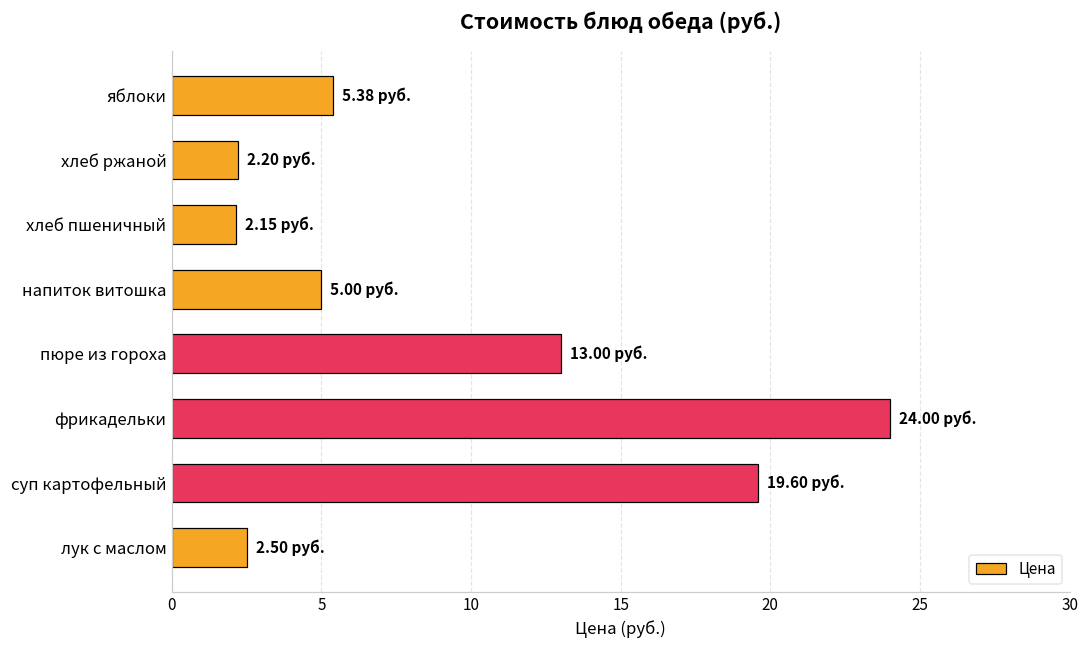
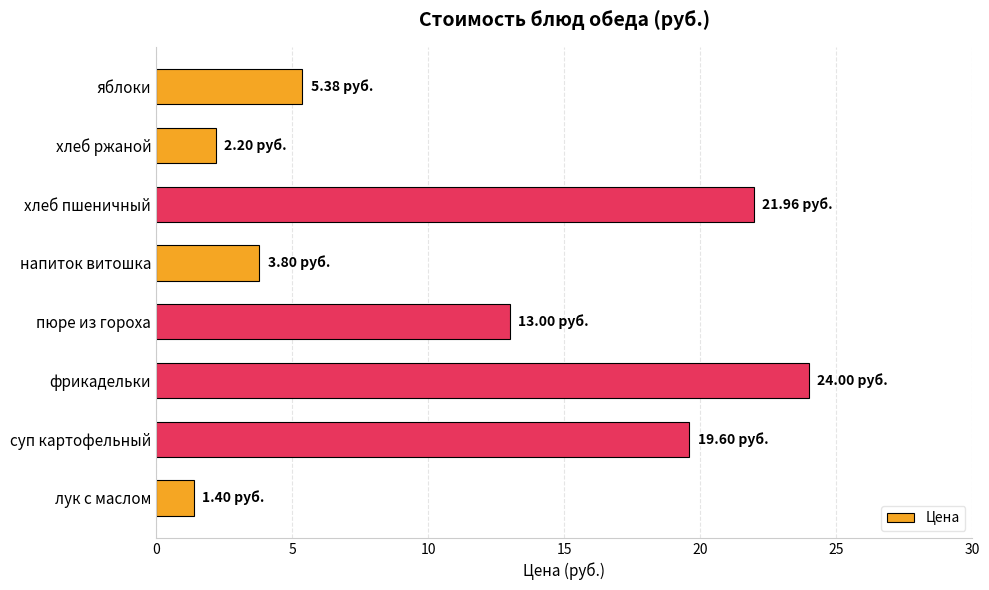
хлеб пшеничный: 2.15 -> 21.96
напиток витошка: 5.00 -> 3.80
лук с маслом: 2.50 -> 1.40
